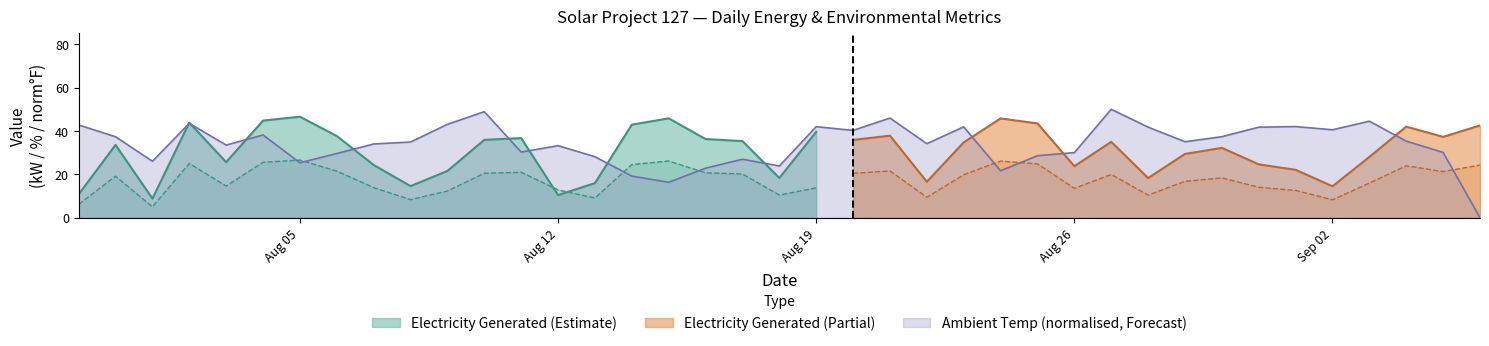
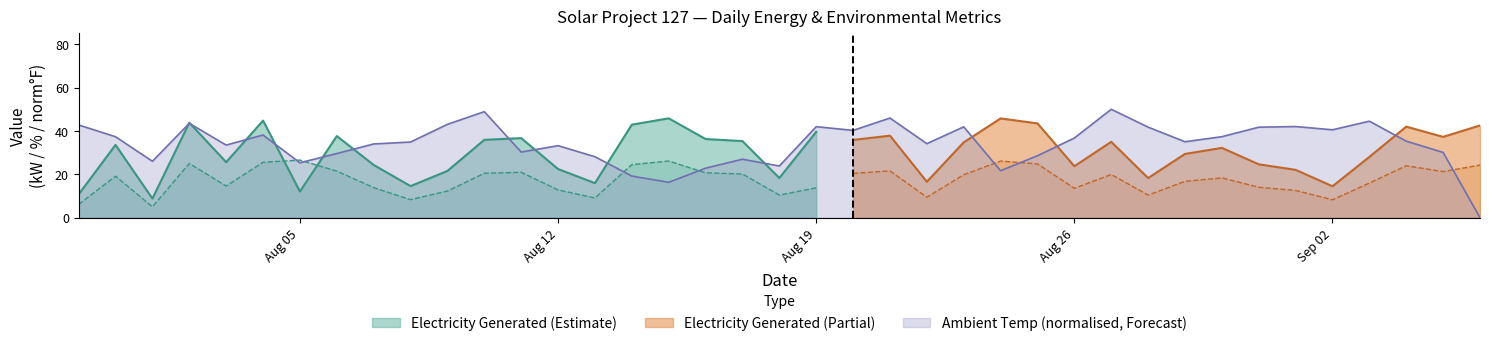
Electricity Generated (Estimate), Aug 05: 47 -> 12
Electricity Generated (Estimate), Aug 12: 10 -> 22
Ambient Temp (normalised, Forecast), Aug 26: 30 -> 37
